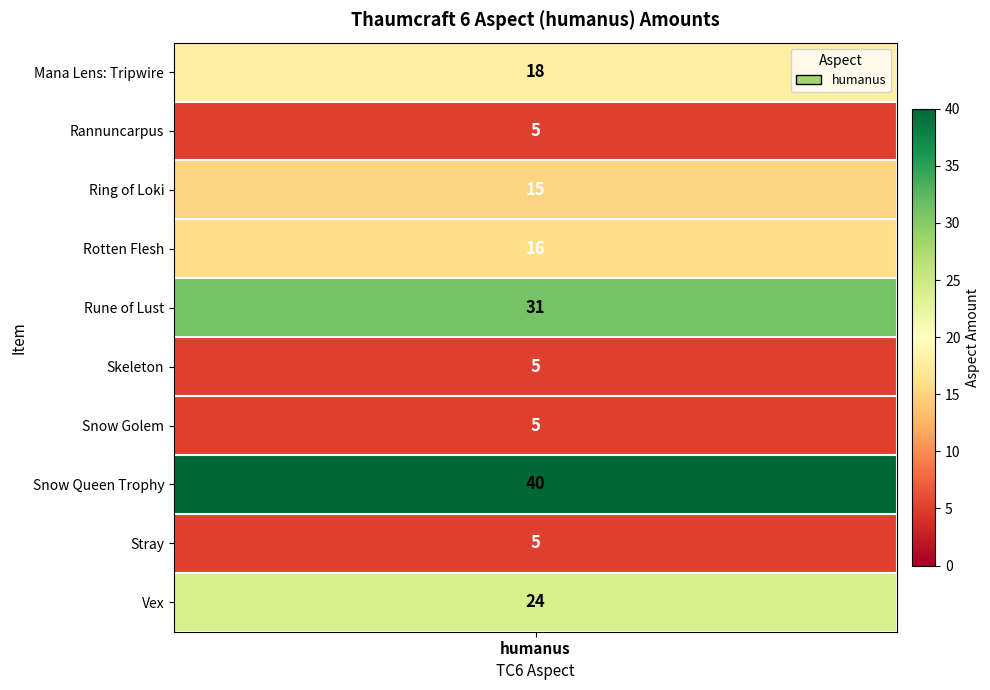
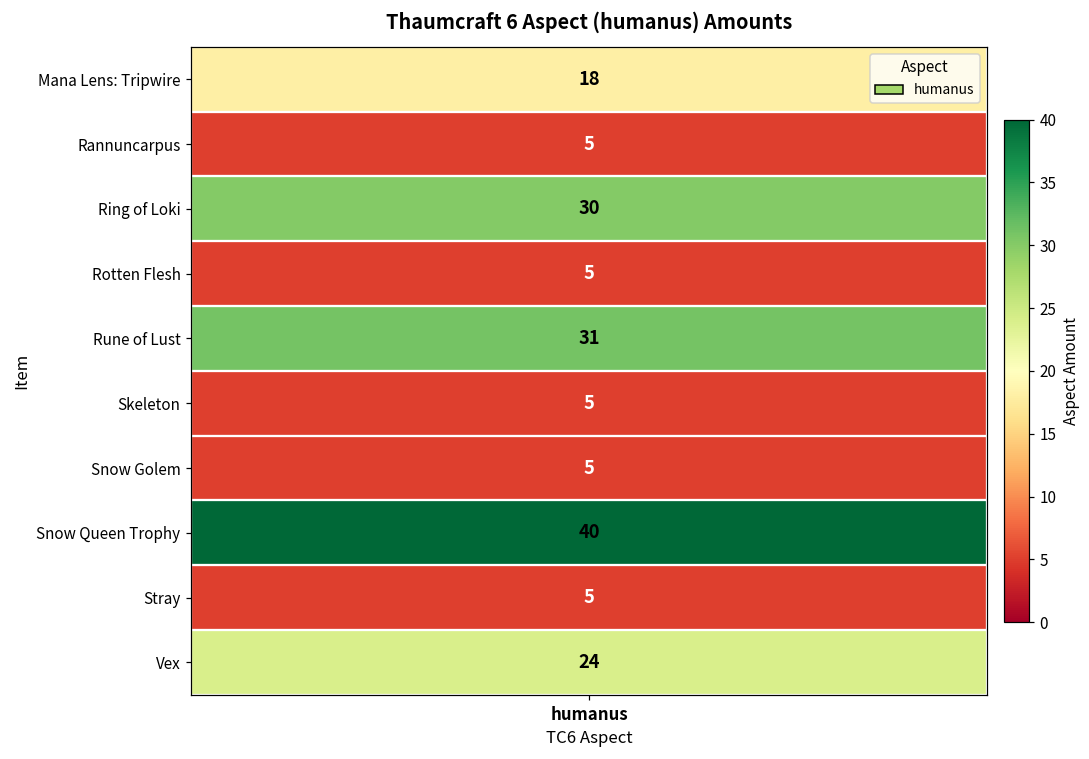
Ring of Loki, humanus: 15 -> 30
Rotten Flesh, humanus: 16 -> 5
